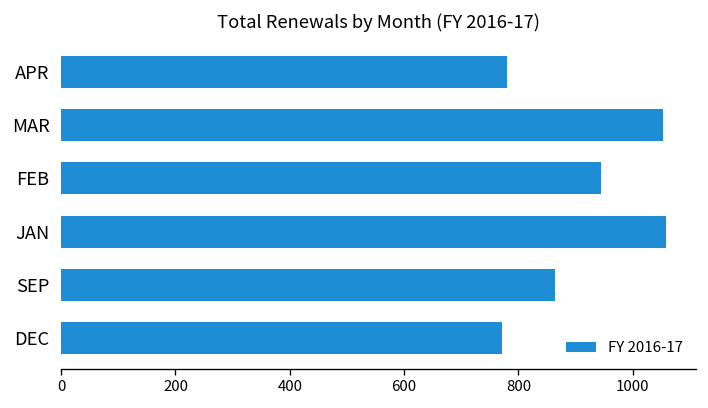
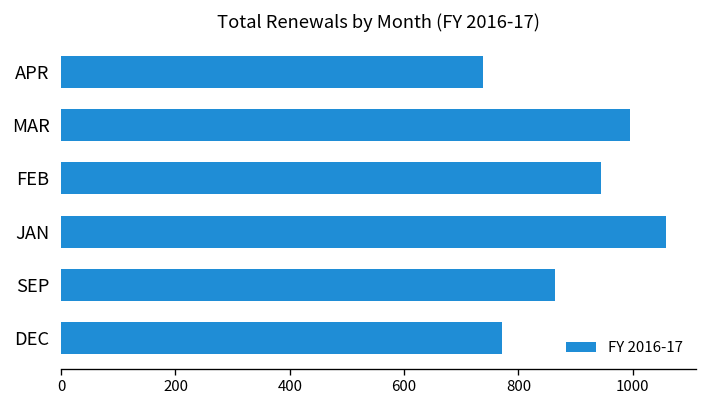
APR: 780 -> 740
MAR: 1050 -> 1000
